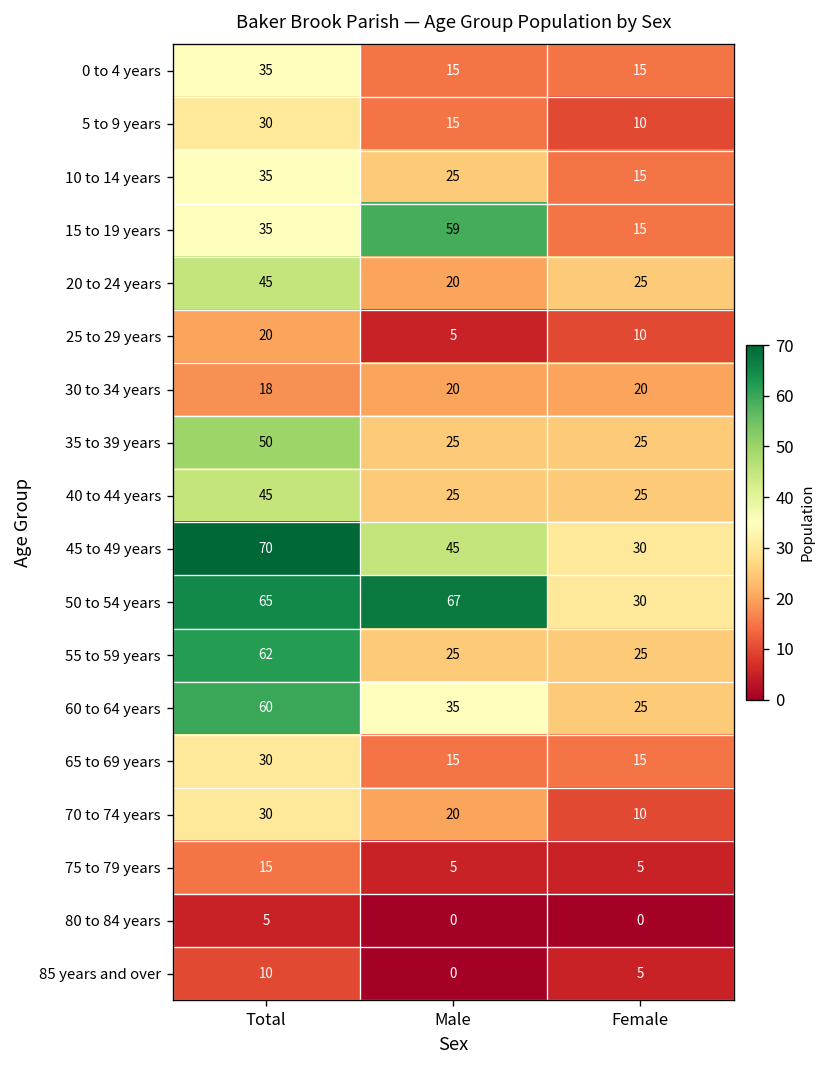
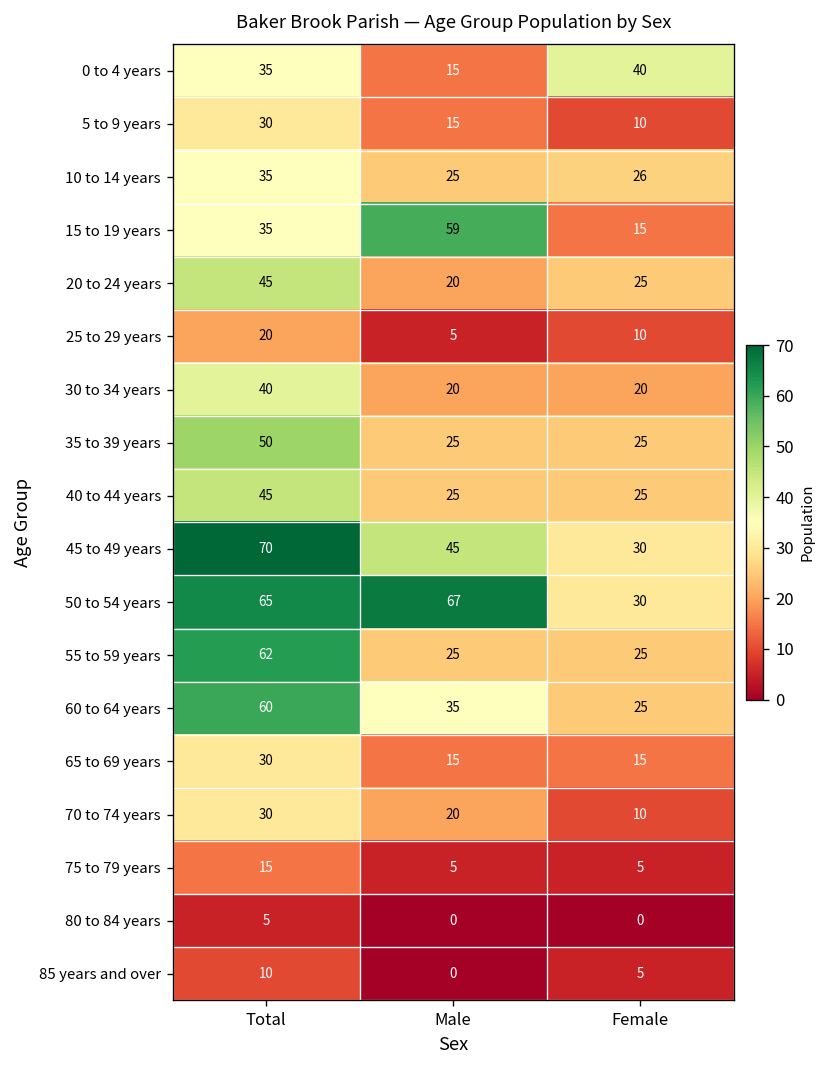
0 to 4 years, Female: 15 -> 40
10 to 14 years, Female: 15 -> 26
30 to 34 years, Total: 18 -> 40
